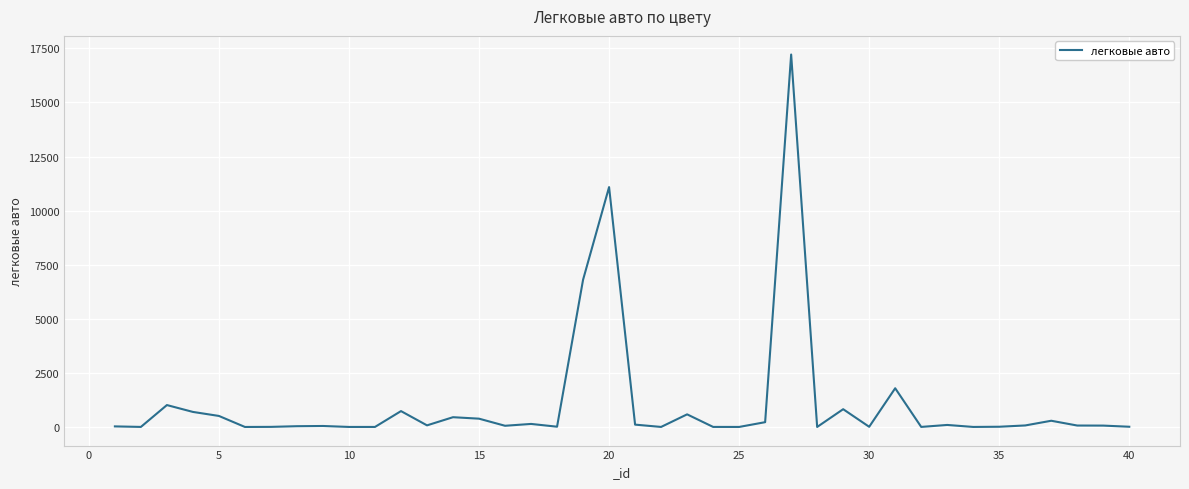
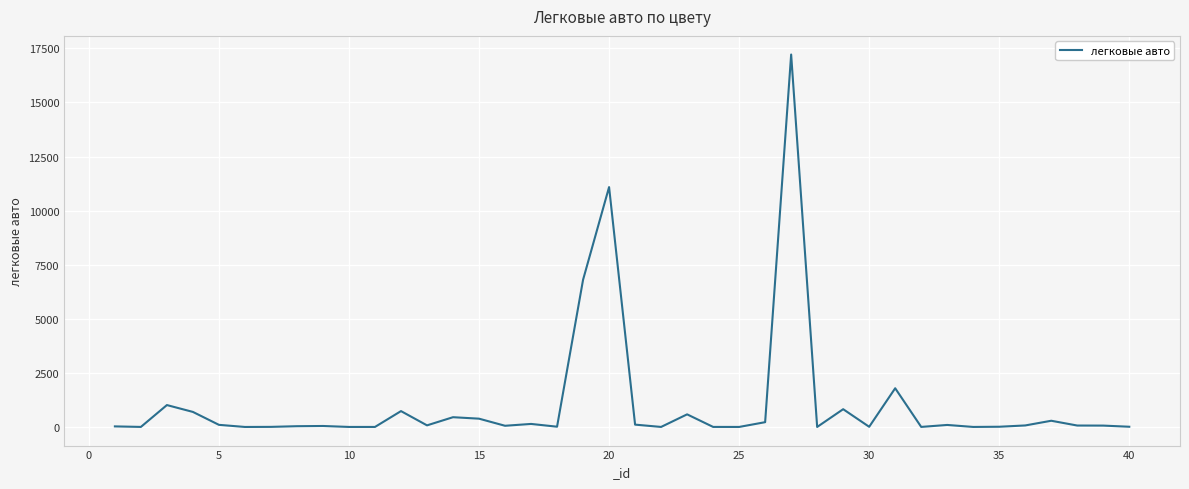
5: 500 -> 100
